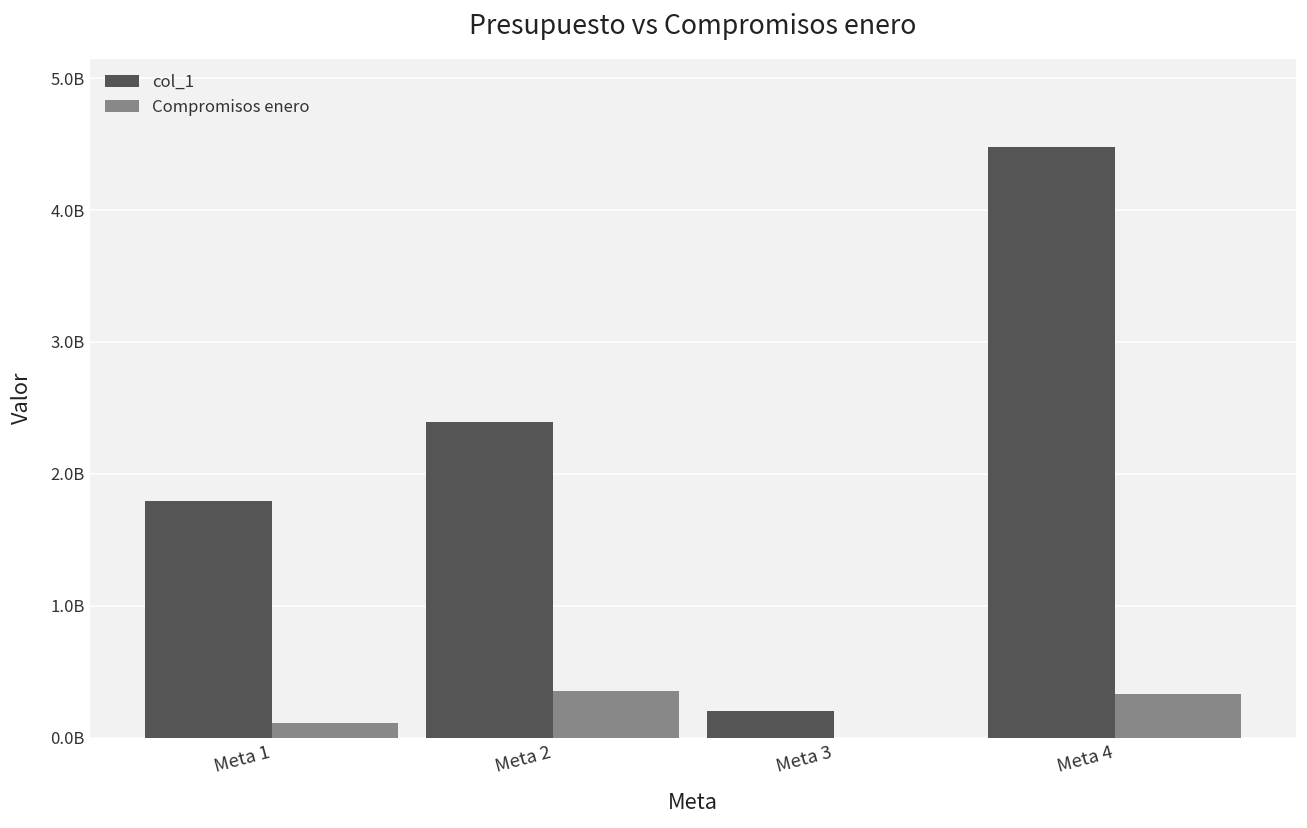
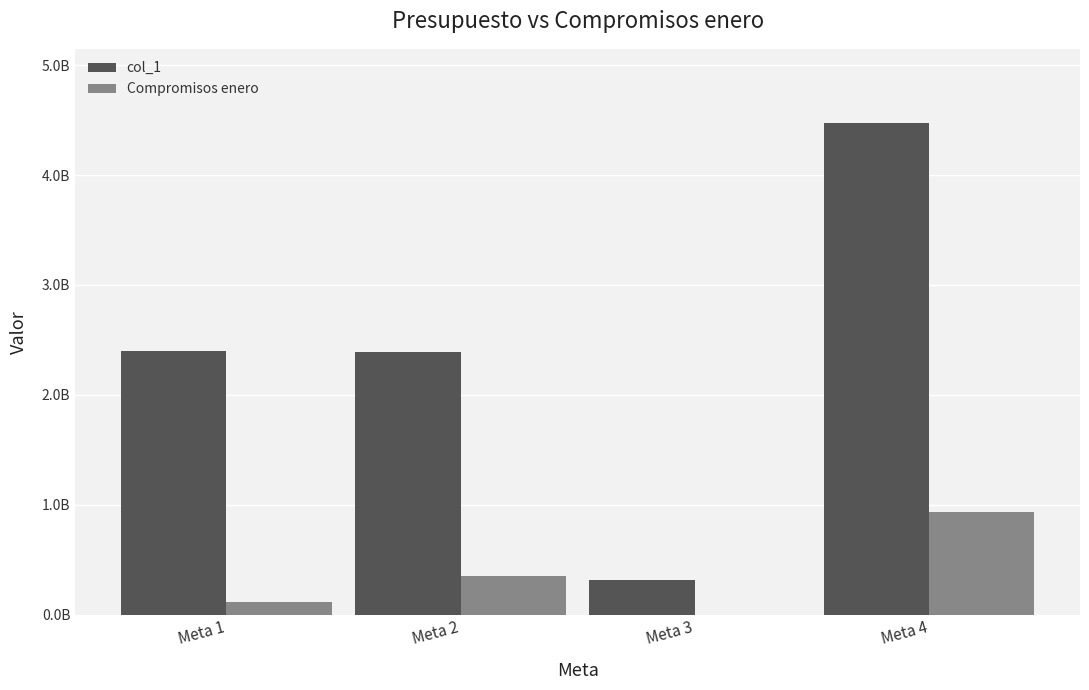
col_1, Meta 1: 1790000000 -> 2400000000
col_1, Meta 3: 200000000 -> 310000000
Compromisos enero, Meta 4: 330000000 -> 940000000
